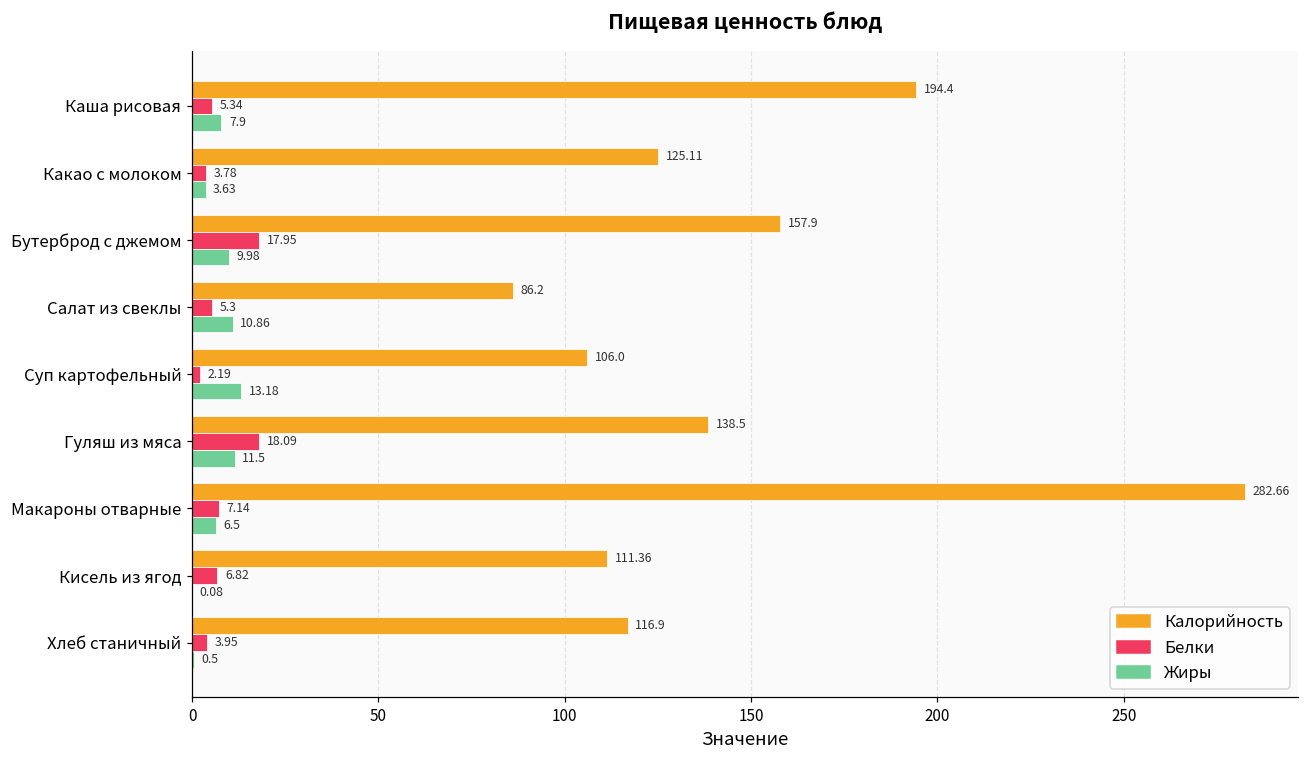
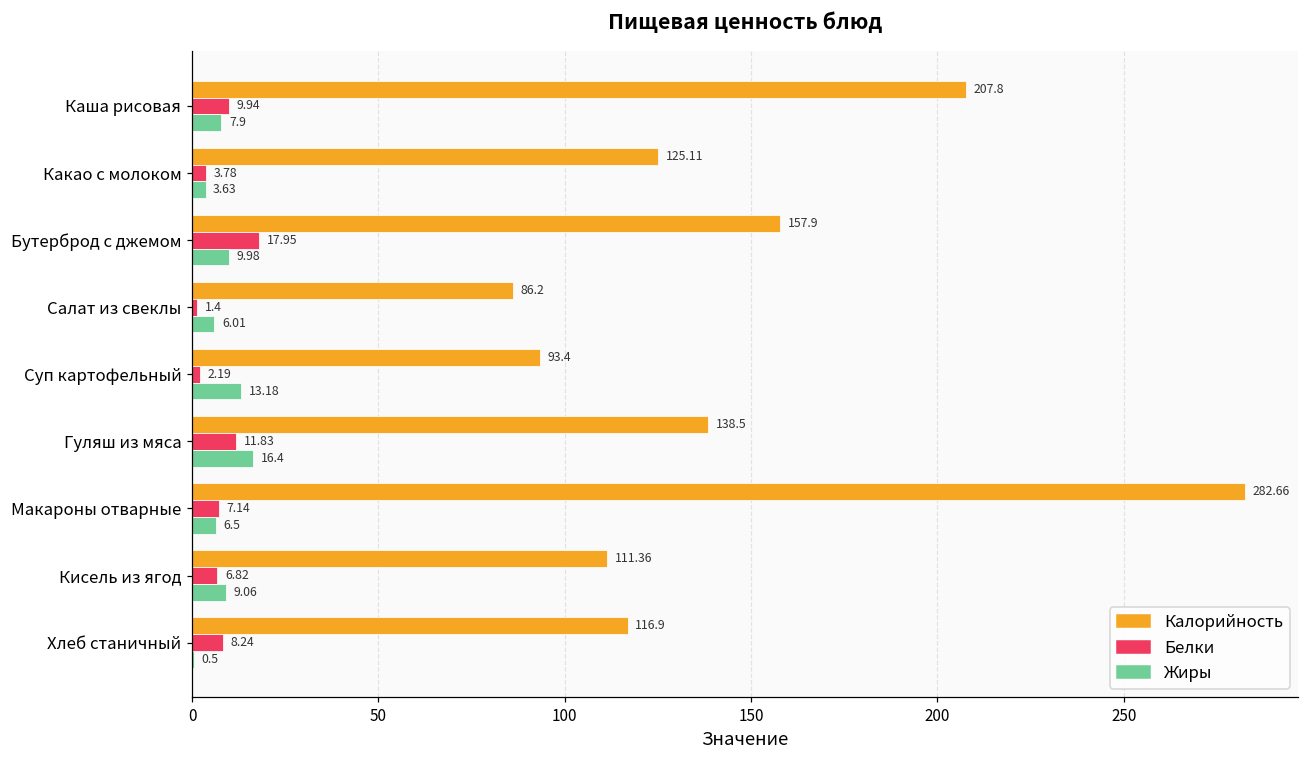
Калорийность, Каша рисовая: 194.4 -> 207.8
Белки, Каша рисовая: 5.34 -> 9.94
Белки, Салат из свеклы: 5.3 -> 1.4
Жиры, Салат из свеклы: 10.86 -> 6.01
Калорийность, Суп картофельный: 106.0 -> 93.4
Белки, Гуляш из мяса: 18.09 -> 11.83
Жиры, Гуляш из мяса: 11.5 -> 16.4
Жиры, Кисель из ягод: 0.08 -> 9.06
Белки, Хлеб станичный: 3.95 -> 8.24
